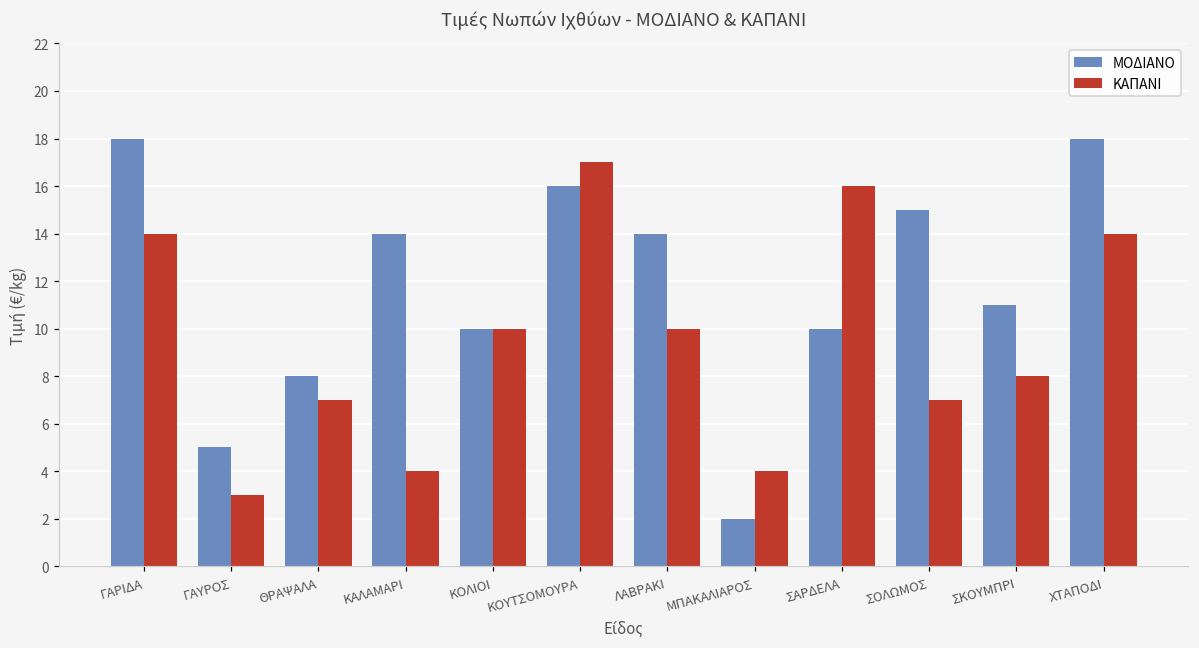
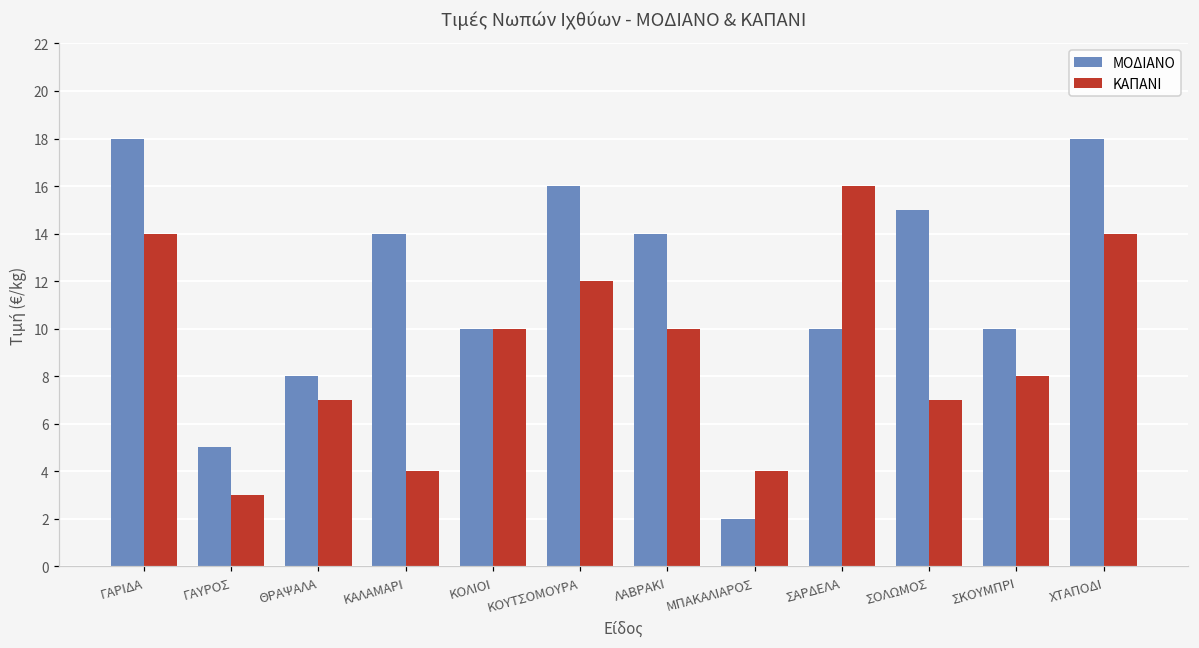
ΚΑΠΑΝΙ, ΚΟΥΤΣΟΜΟΥΡΑ: 17 -> 12
ΜΟΔΙΑΝΟ, ΣΚΟΥΜΠΡΙ: 11 -> 10
